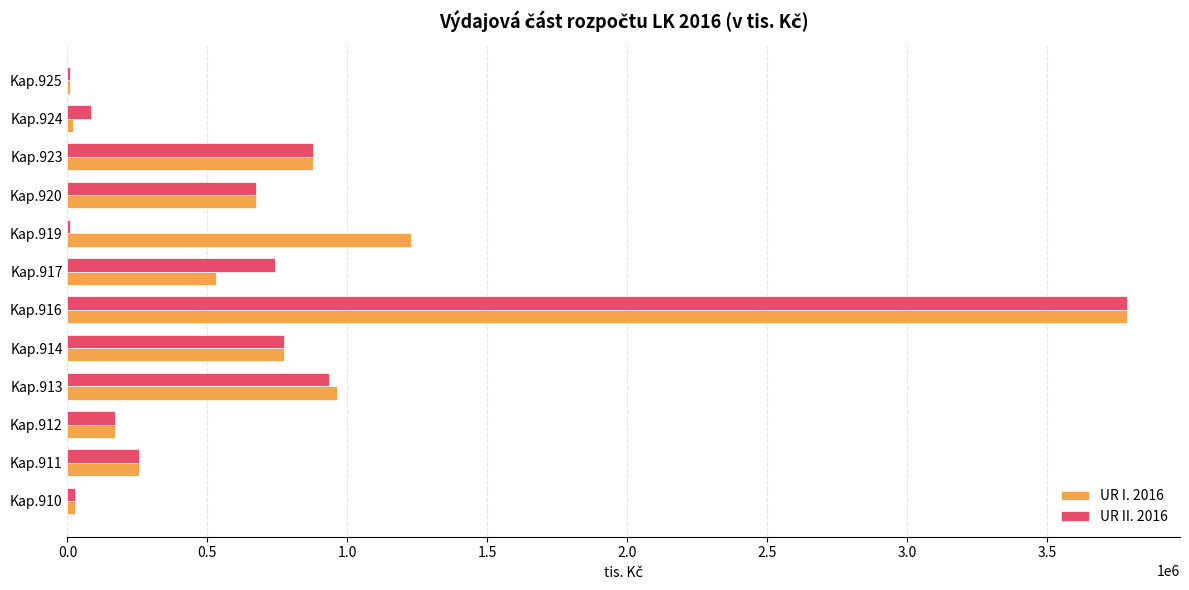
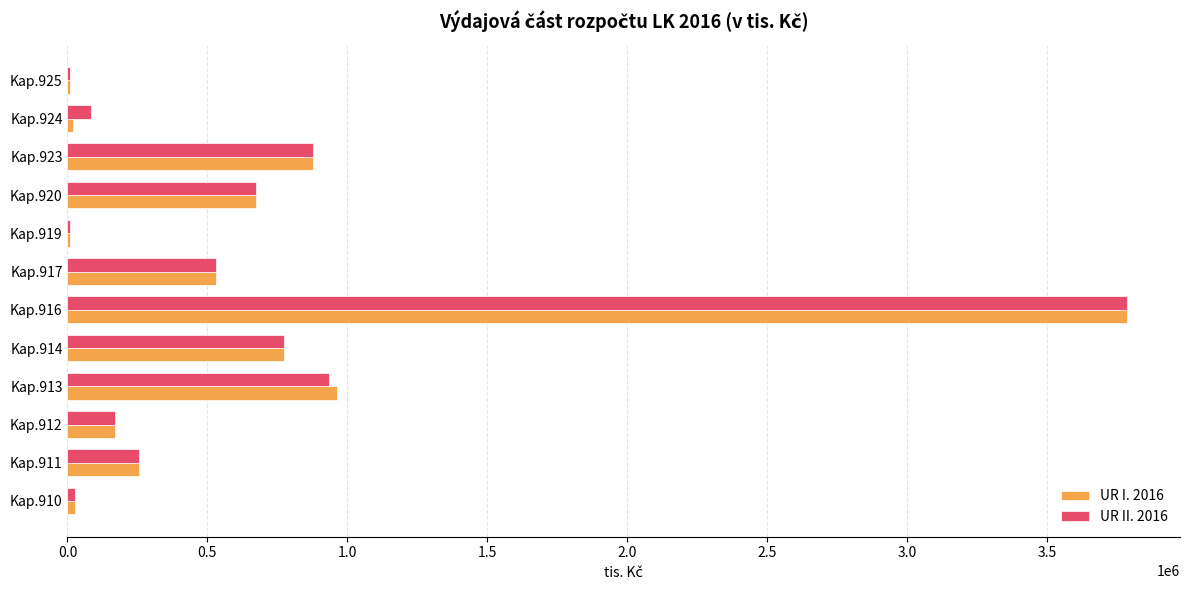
UR I. 2016, Kap.919: 1230000 -> 10000
UR II. 2016, Kap.917: 740000 -> 530000
